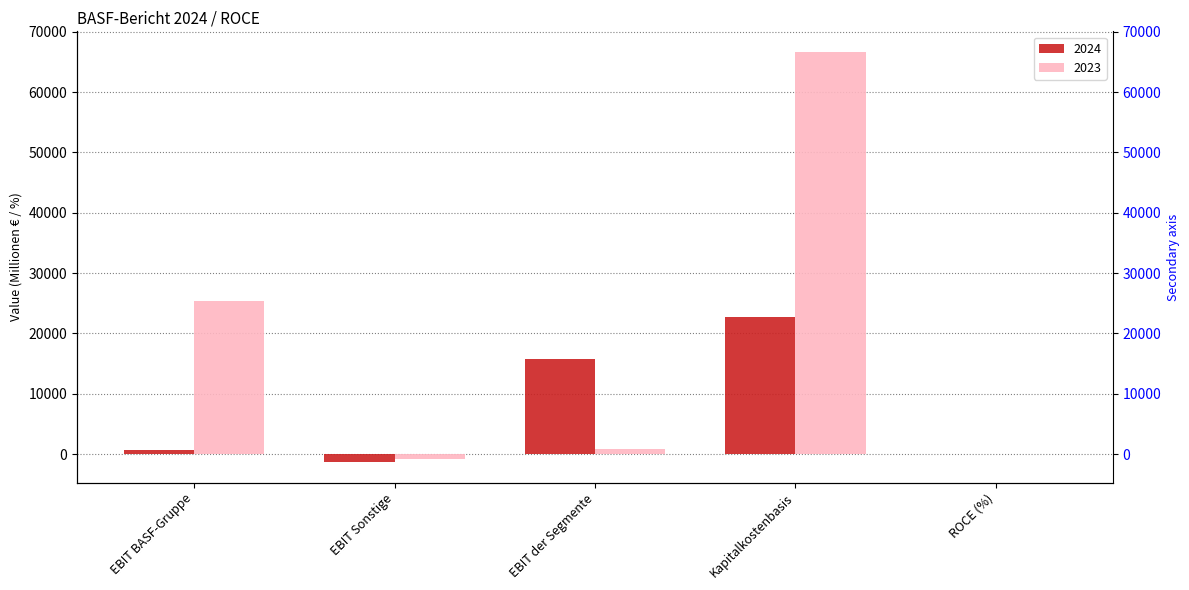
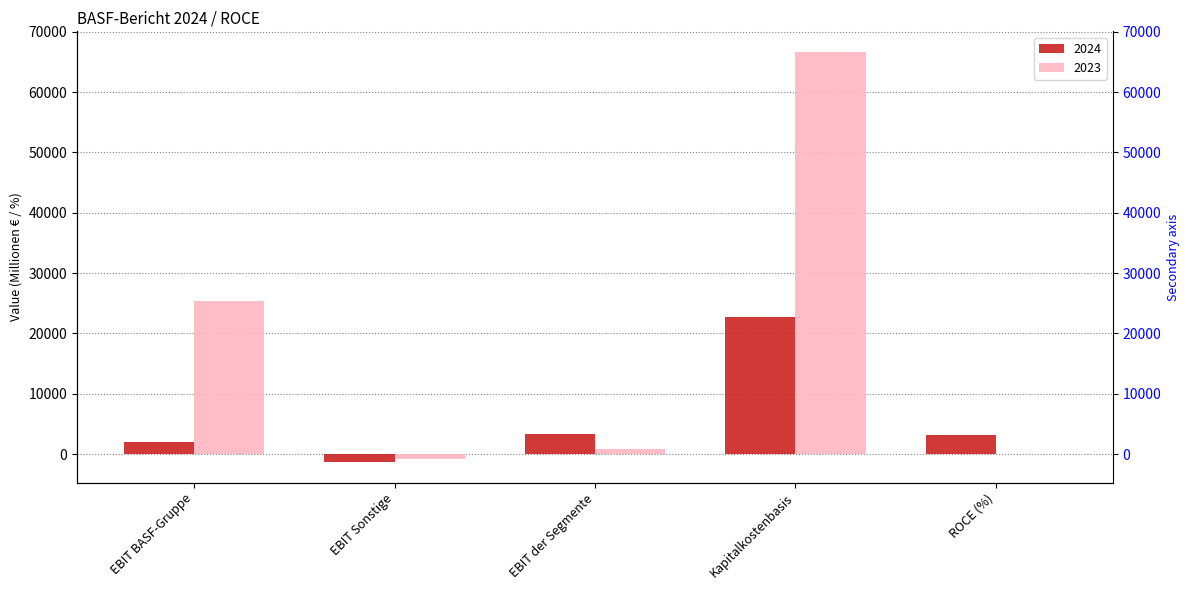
2024, EBIT BASF-Gruppe: 1000 -> 2000
2024, EBIT der Segmente: 16000 -> 3000
2024, ROCE (%): 0 -> 3000
